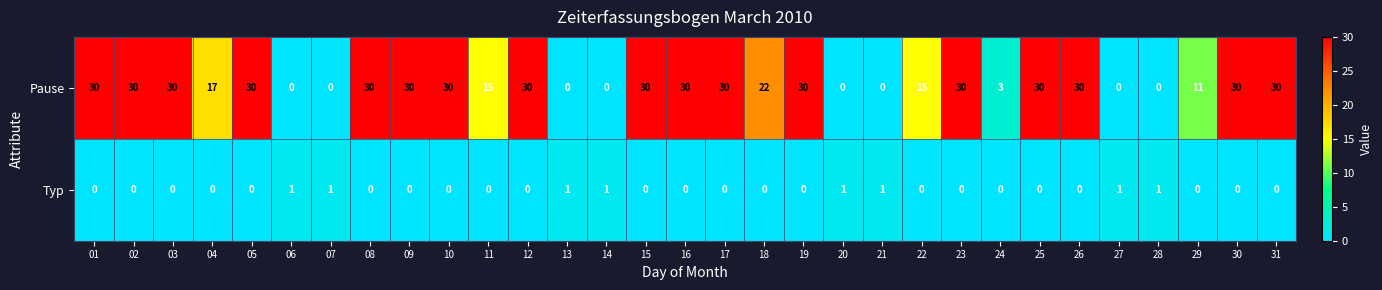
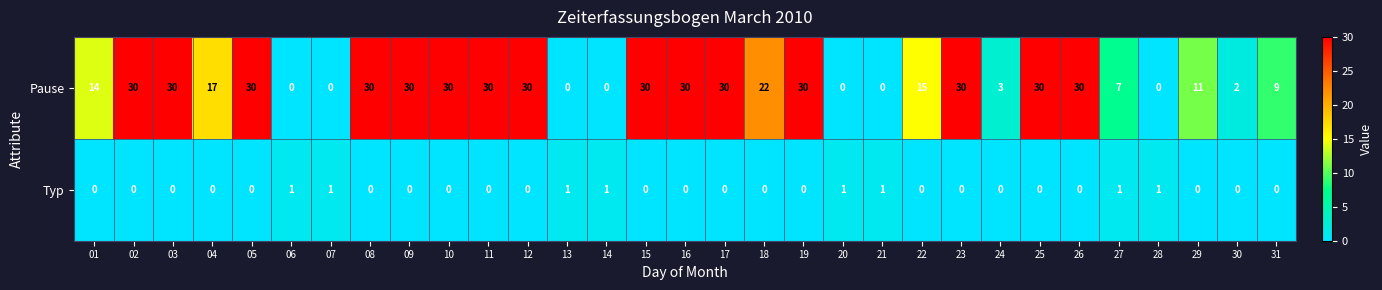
Pause, 01: 30 -> 14
Pause, 11: 15 -> 30
Pause, 27: 0 -> 7
Pause, 30: 30 -> 2
Pause, 31: 30 -> 9
